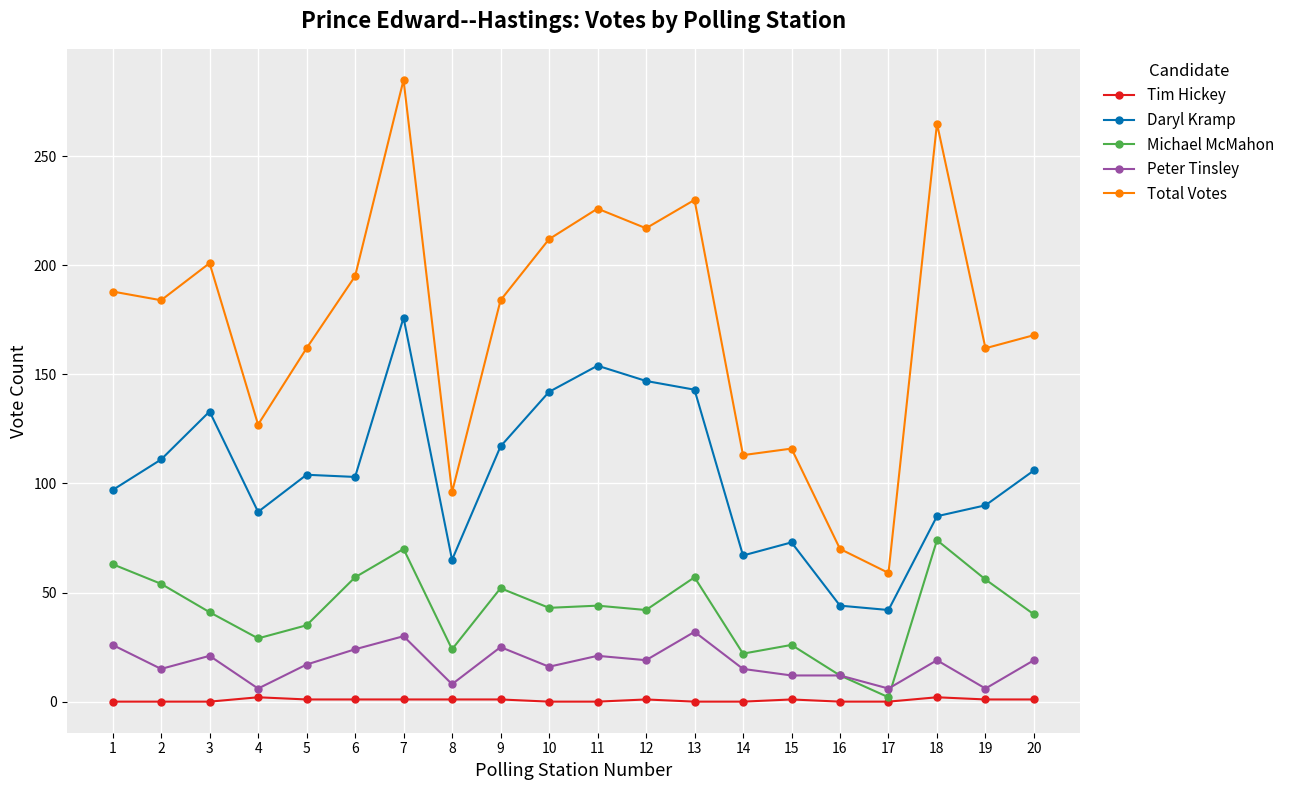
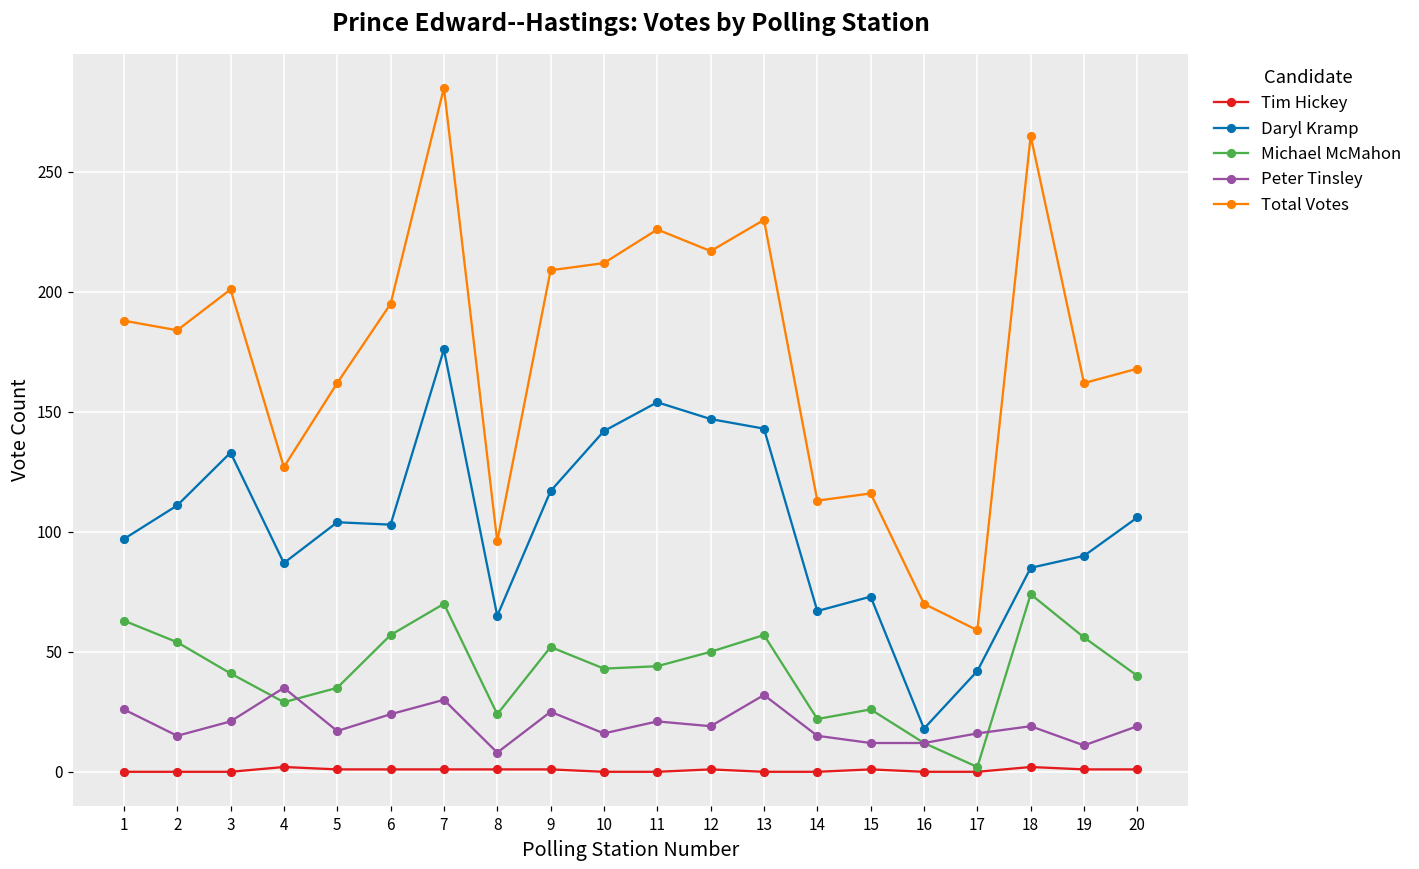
Peter Tinsley, 4: 6 -> 35
Total Votes, 9: 184 -> 209
Michael McMahon, 12: 42 -> 50
Daryl Kramp, 16: 44 -> 18
Peter Tinsley, 17: 6 -> 16
Peter Tinsley, 19: 6 -> 11
